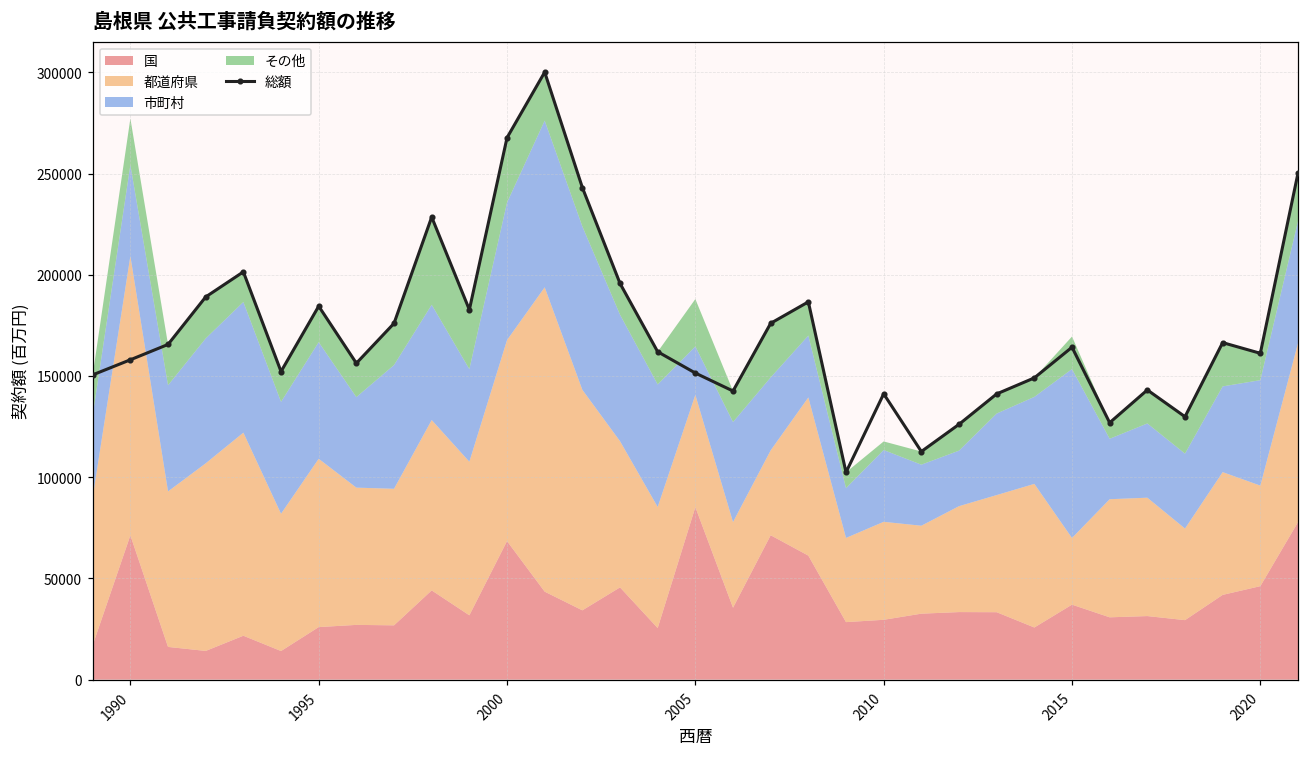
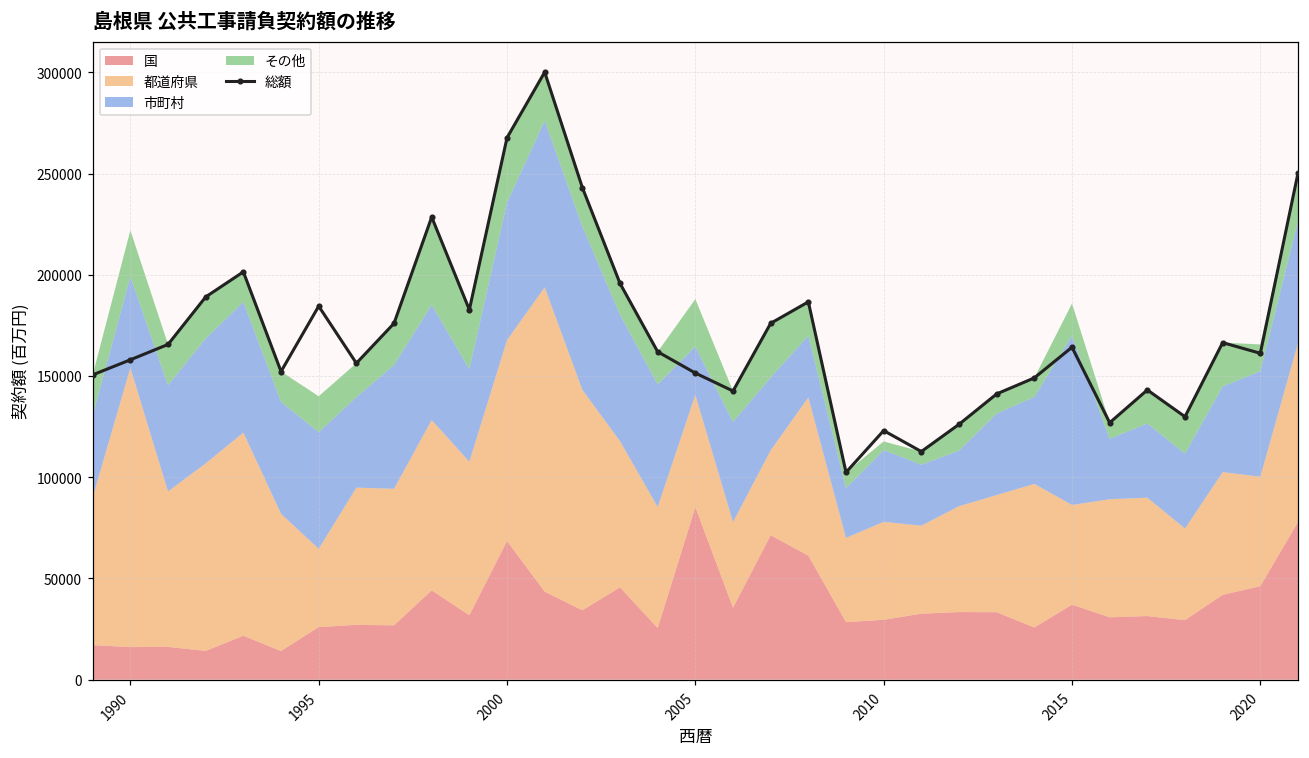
国, 1990: 71000 -> 16000
都道府県, 1995: 83000 -> 39000
総額, 2010: 141000 -> 123000
都道府県, 2015: 33000 -> 49000
都道府県, 2020: 50000 -> 54000
